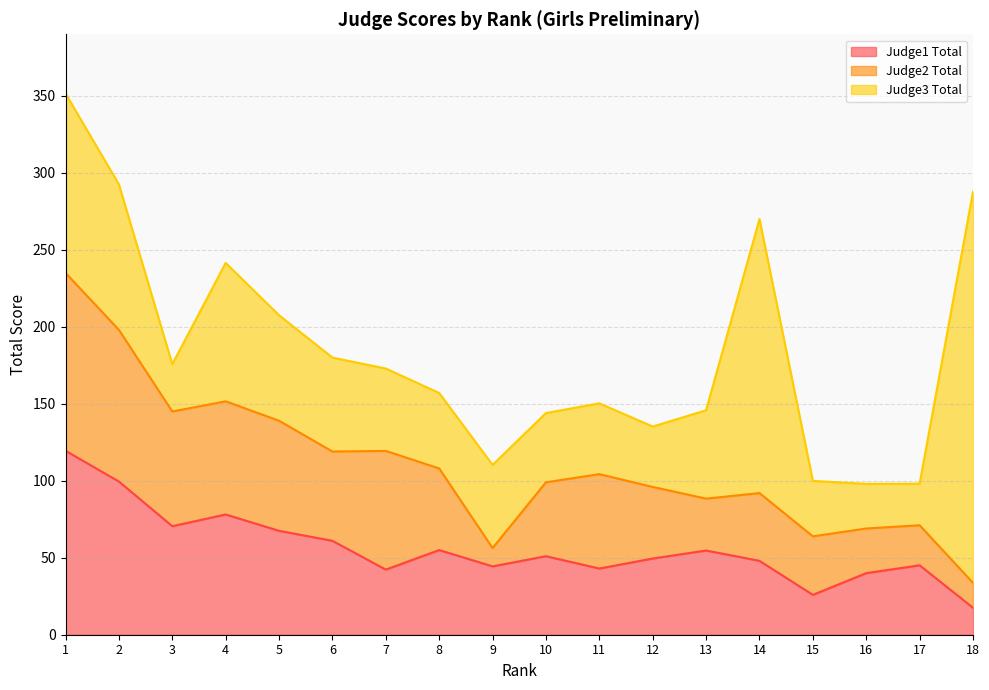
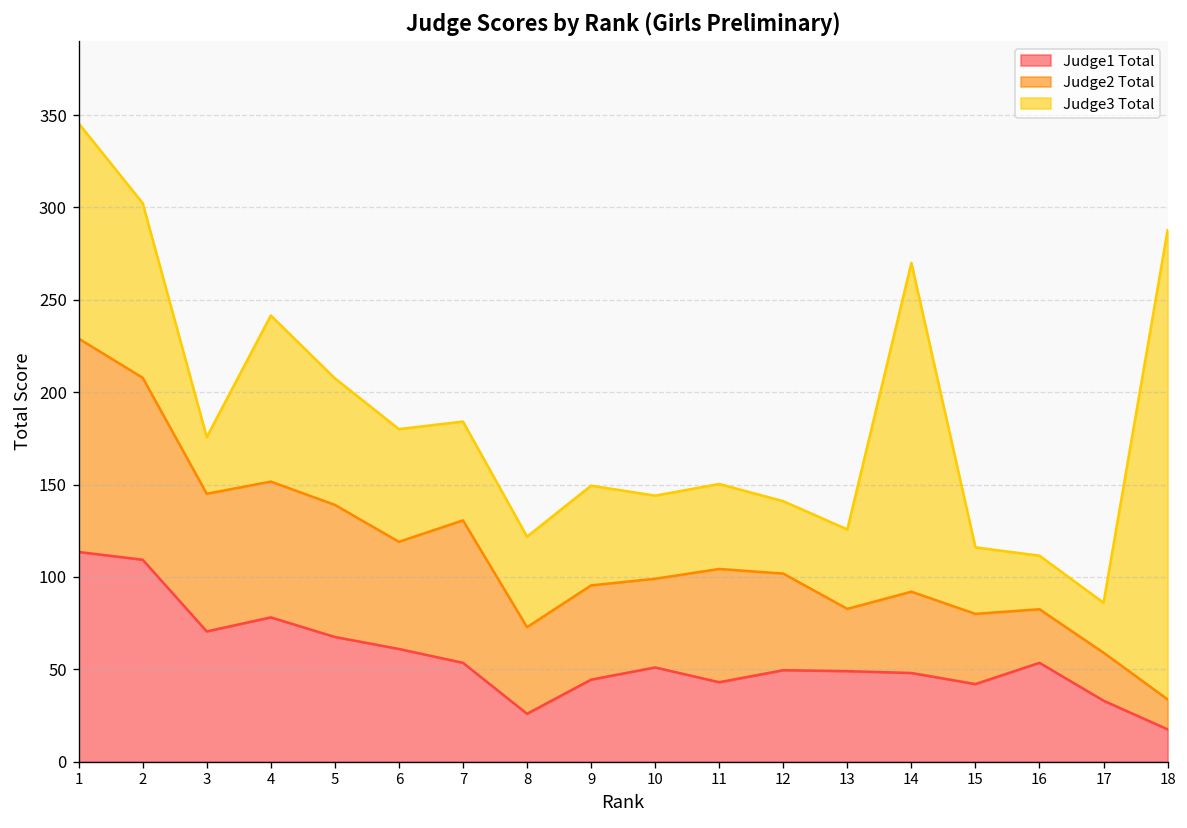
Judge1 Total, 1: 120 -> 114
Judge1 Total, 2: 100 -> 109
Judge1 Total, 7: 42 -> 54
Judge1 Total, 8: 55 -> 26
Judge2 Total, 8: 53 -> 47
Judge2 Total, 9: 12 -> 51
Judge2 Total, 12: 47 -> 52
Judge1 Total, 13: 55 -> 49
Judge3 Total, 13: 57 -> 43
Judge1 Total, 15: 26 -> 42
Judge1 Total, 16: 40 -> 54
Judge1 Total, 17: 45 -> 33
